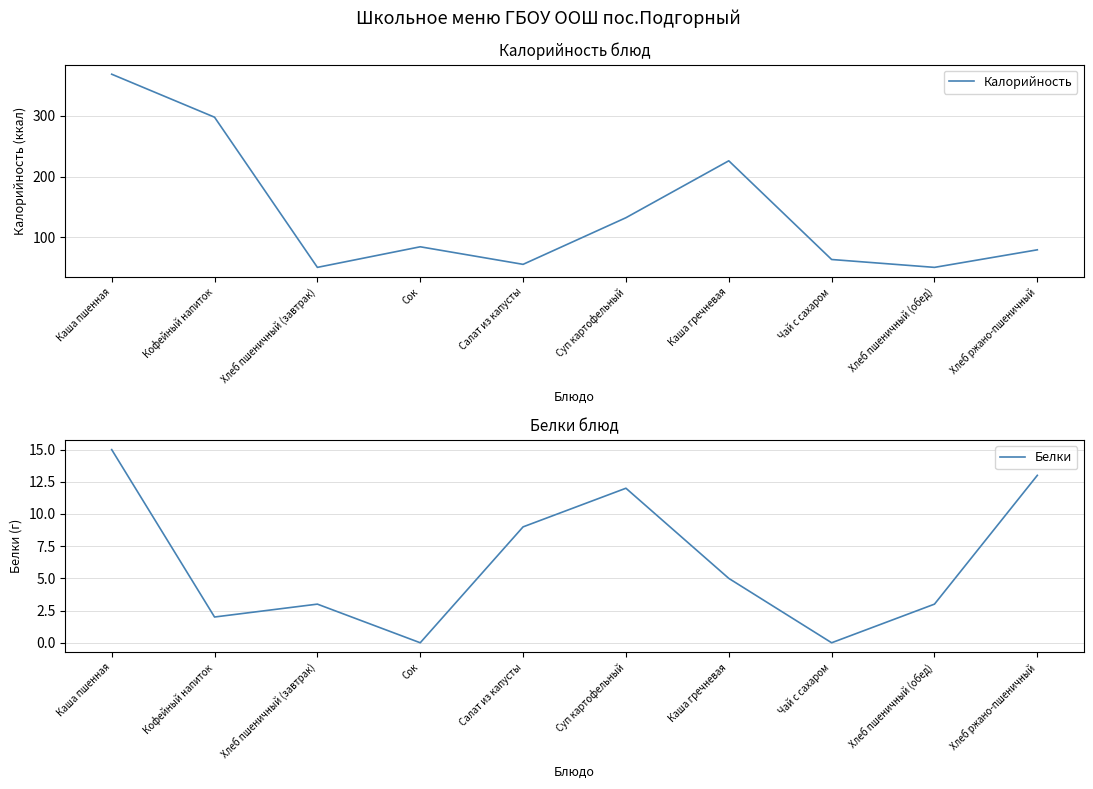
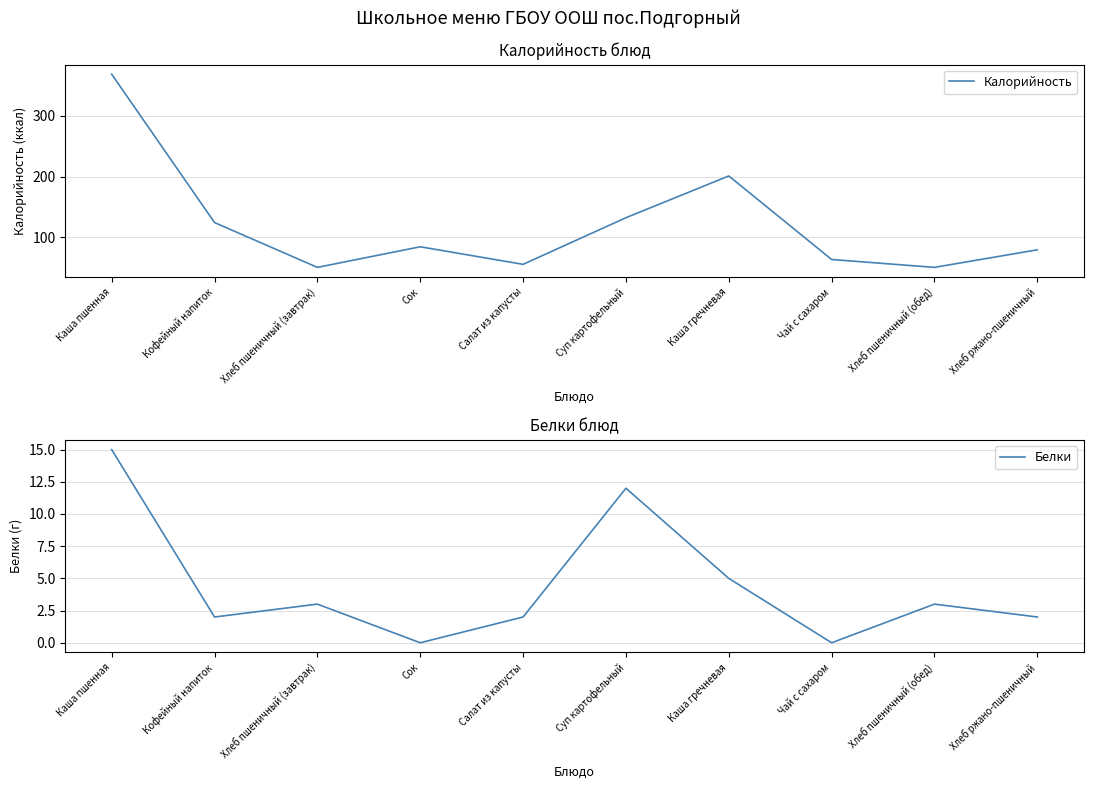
Калорийность блюд, Кофейный напиток: 300 -> 120
Калорийность блюд, Каша гречневая: 230 -> 200
Белки блюд, Салат из капусты: 9 -> 2
Белки блюд, Хлеб ржано-пшеничный: 13 -> 2
